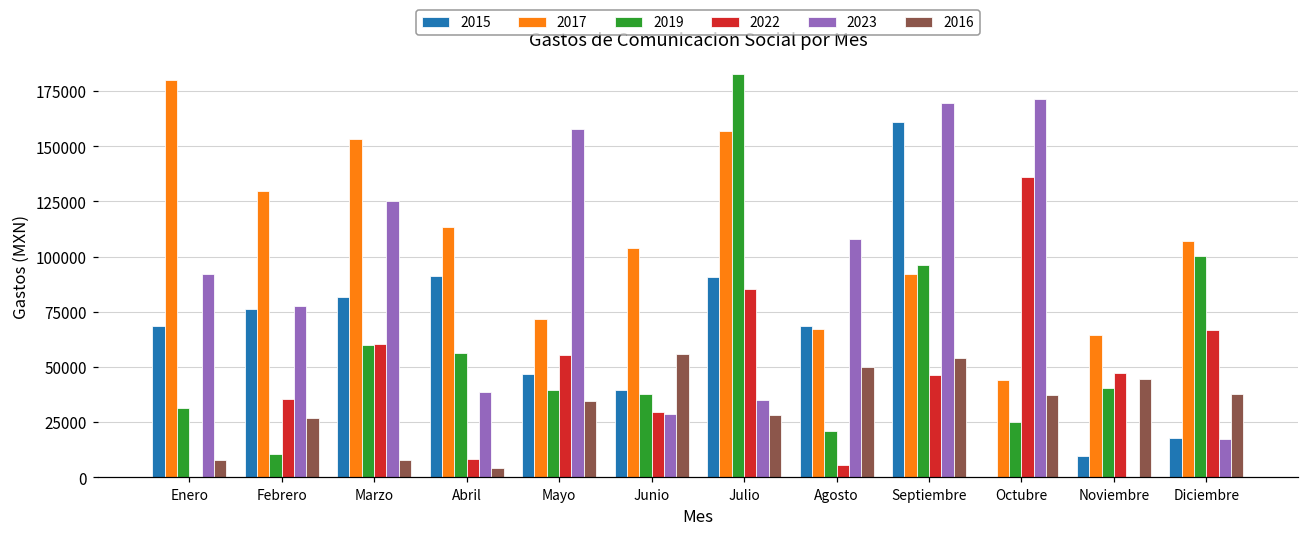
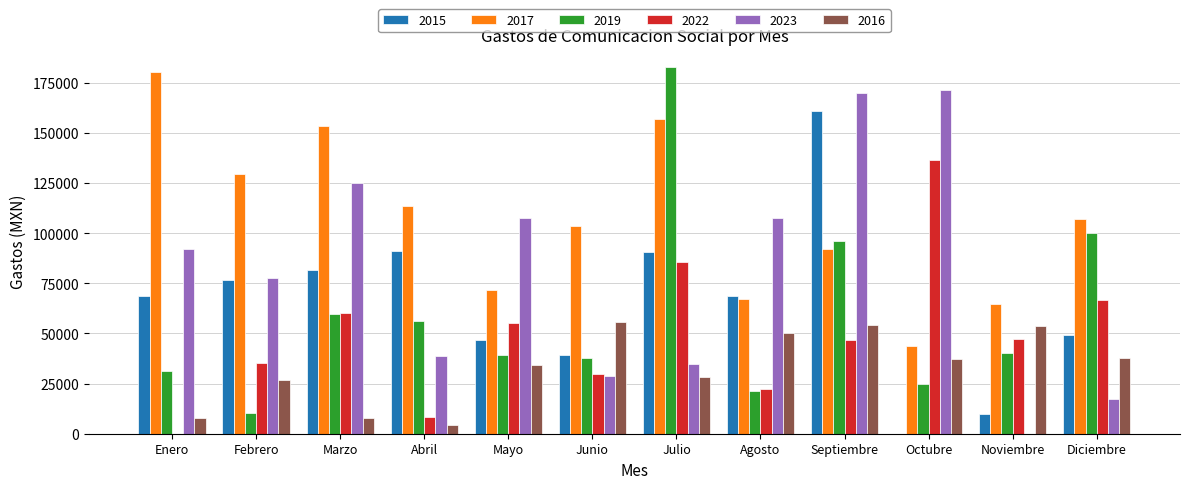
2023, Mayo: 158000 -> 108000
2022, Agosto: 5000 -> 22000
2016, Noviembre: 45000 -> 54000
2015, Diciembre: 18000 -> 49000
